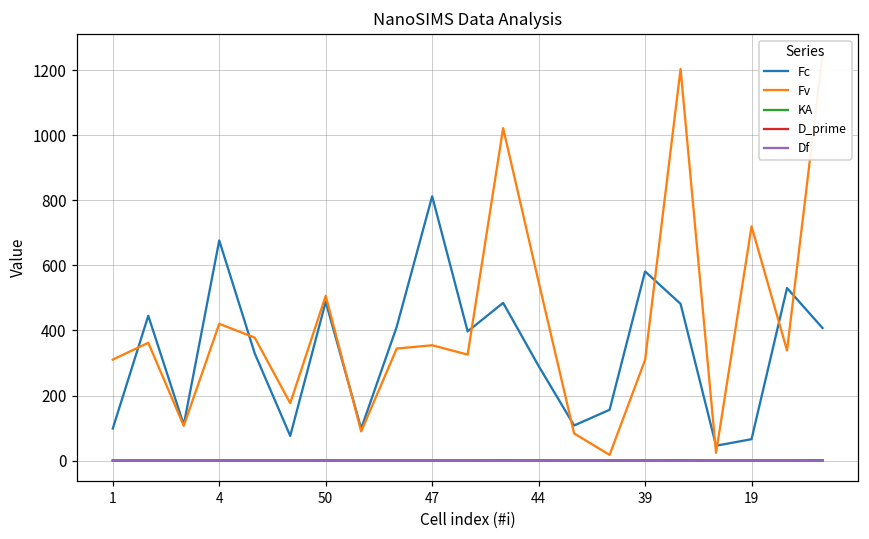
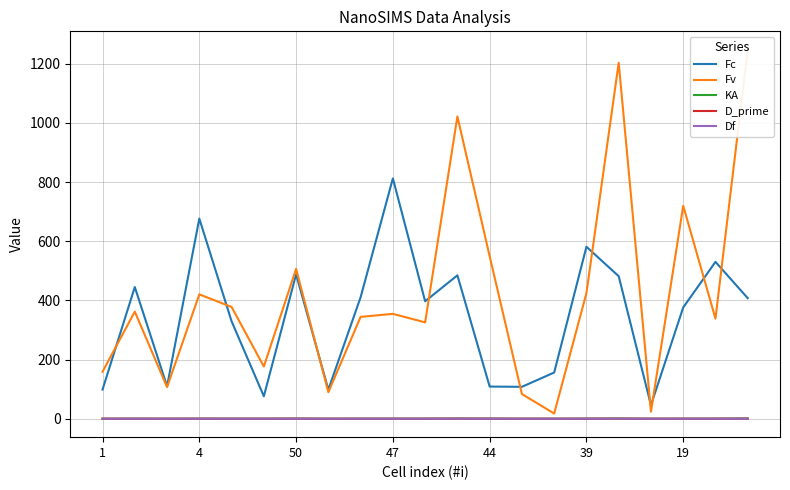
Fv, 1: 310 -> 160
Fc, 44: 290 -> 110
Fv, 39: 310 -> 420
Fc, 19: 70 -> 380
